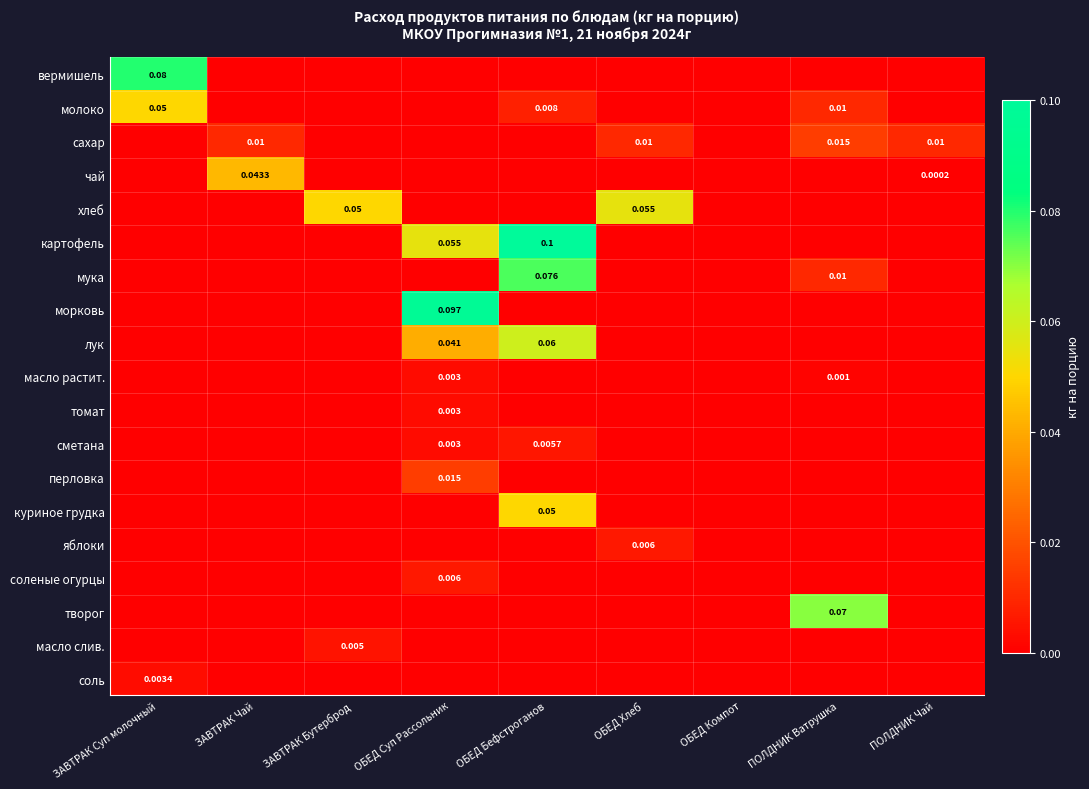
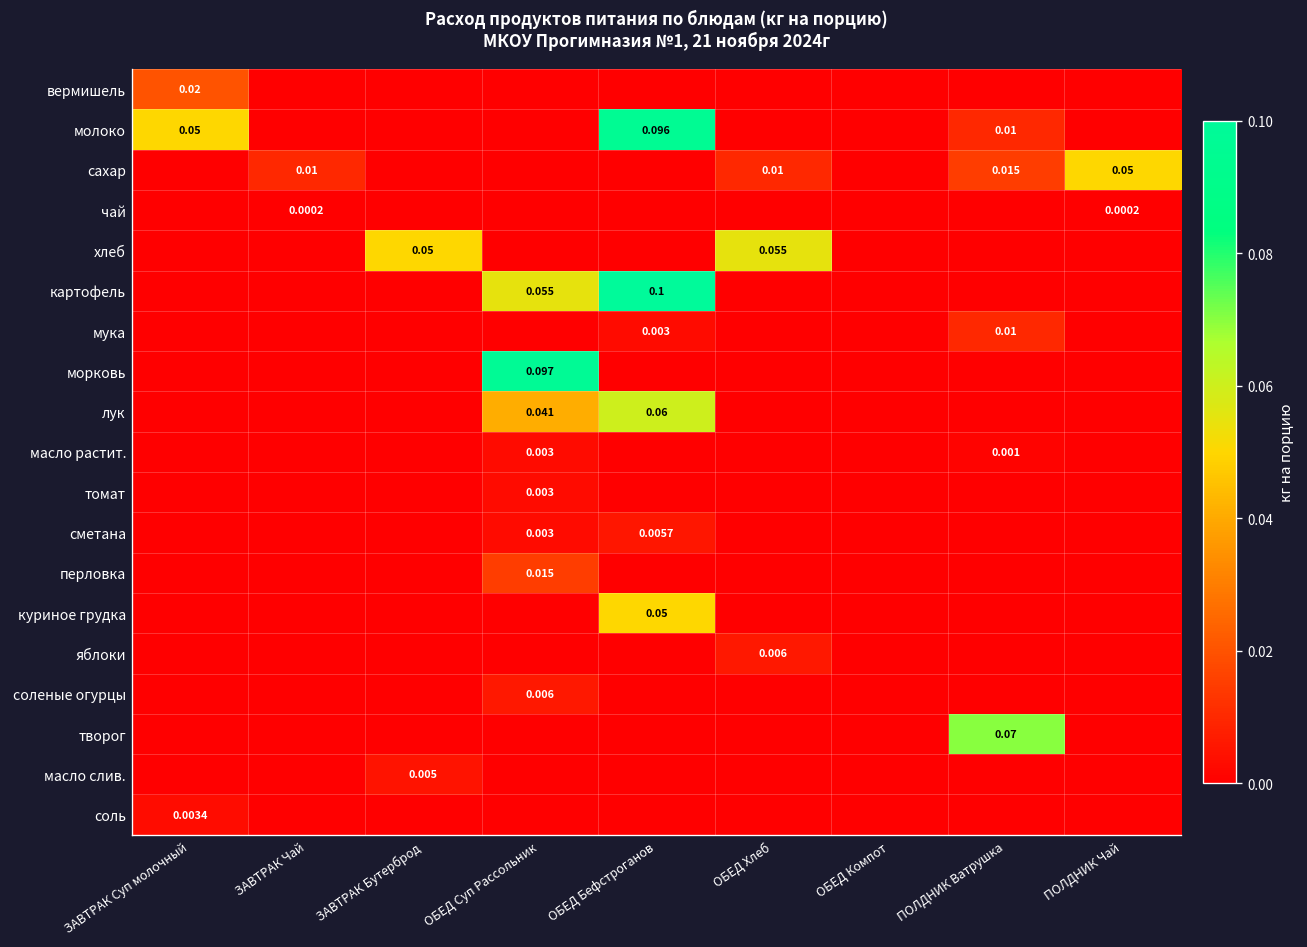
вермишель, ЗАВТРАК Суп молочный: 0.08 -> 0.02
молоко, ОБЕД Бефстроганов: 0.008 -> 0.096
сахар, ПОЛДНИК Чай: 0.01 -> 0.05
чай, ЗАВТРАК Чай: 0.0433 -> 0.0002
мука, ОБЕД Бефстроганов: 0.076 -> 0.003
